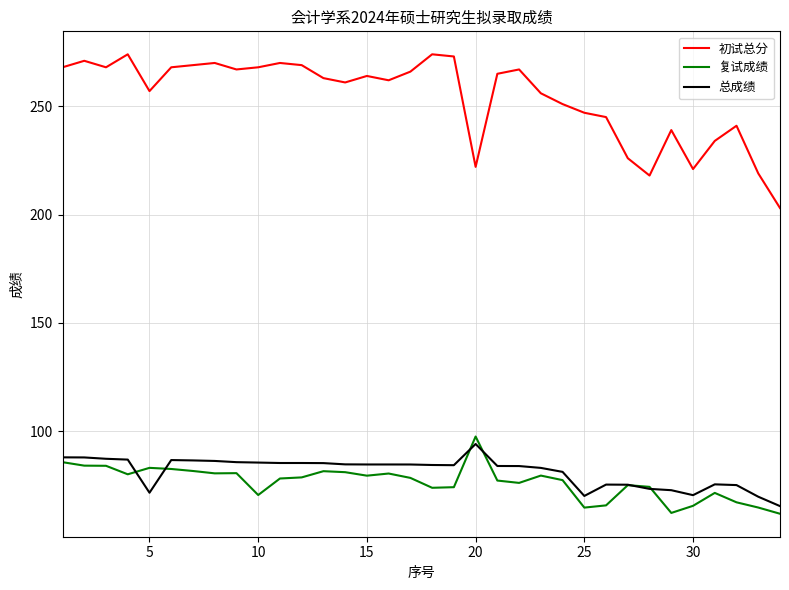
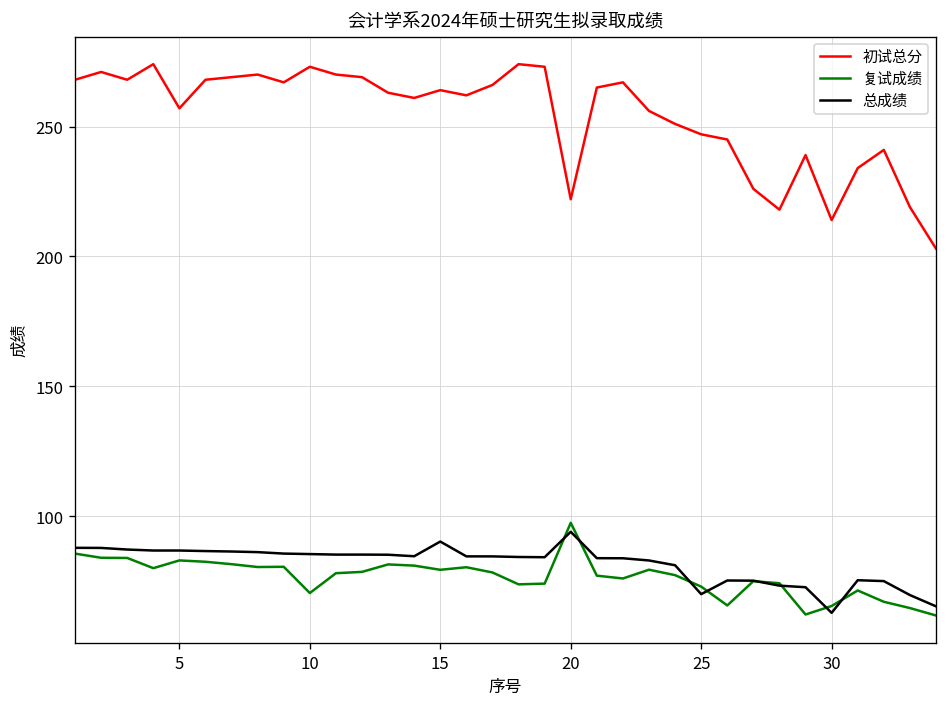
总成绩, 5: 72 -> 87
初试总分, 10: 268 -> 273
总成绩, 15: 85 -> 90
复试成绩, 25: 65 -> 73
初试总分, 30: 221 -> 214
总成绩, 30: 70 -> 63
